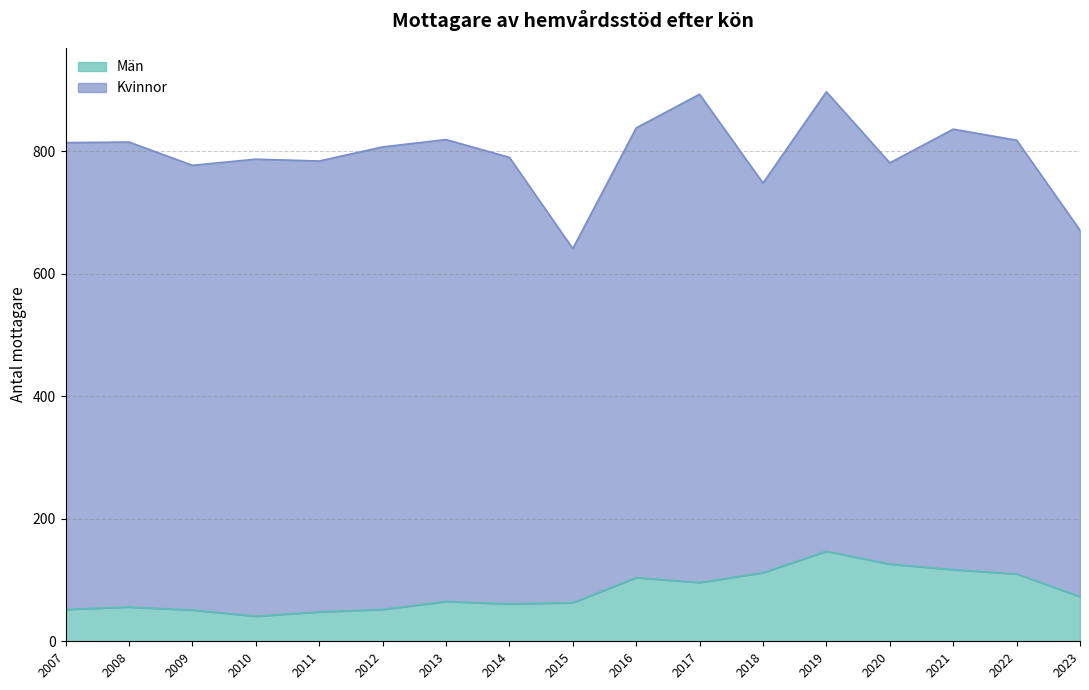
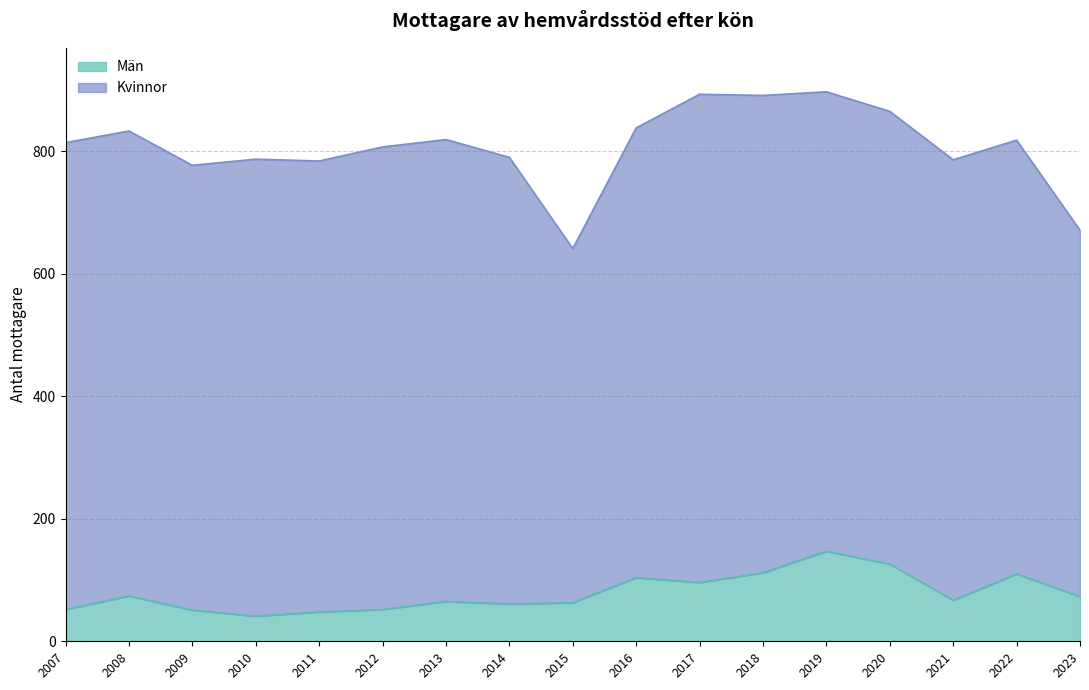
Män, 2008: 60 -> 70
Kvinnor, 2018: 640 -> 780
Kvinnor, 2020: 660 -> 740
Män, 2021: 120 -> 70
